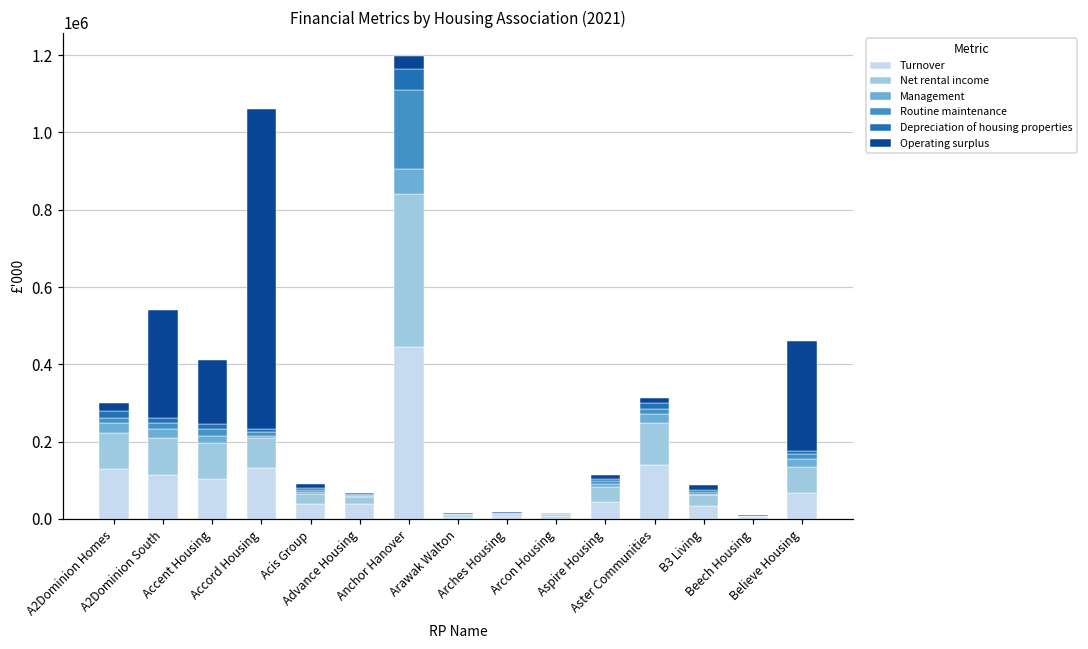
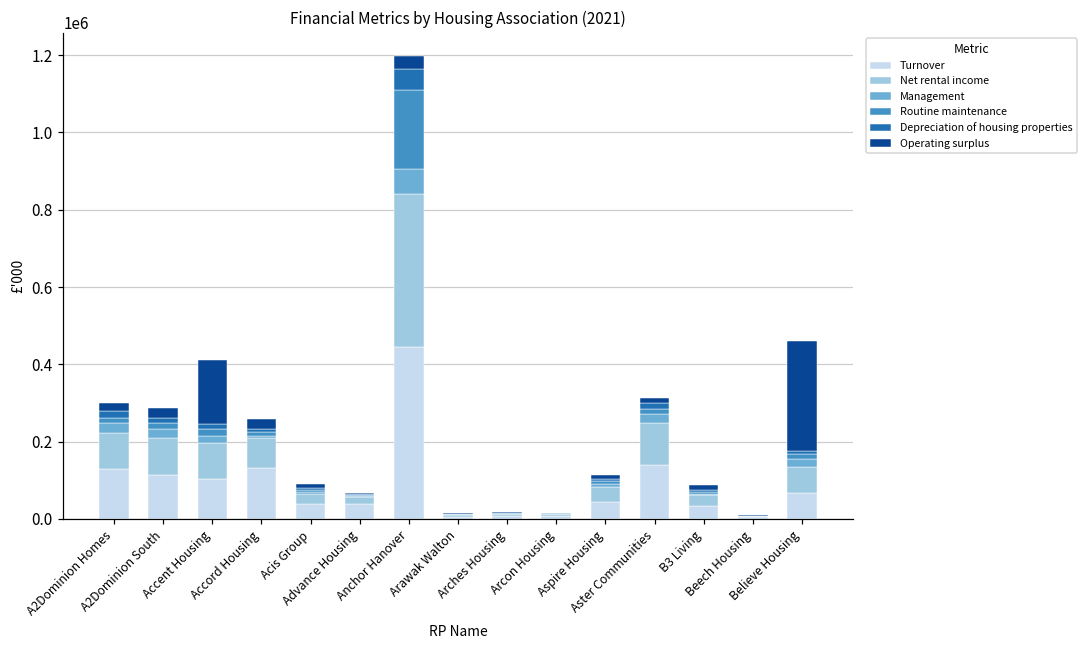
Operating surplus, A2Dominion South: 280000 -> 30000
Operating surplus, Accord Housing: 830000 -> 20000
